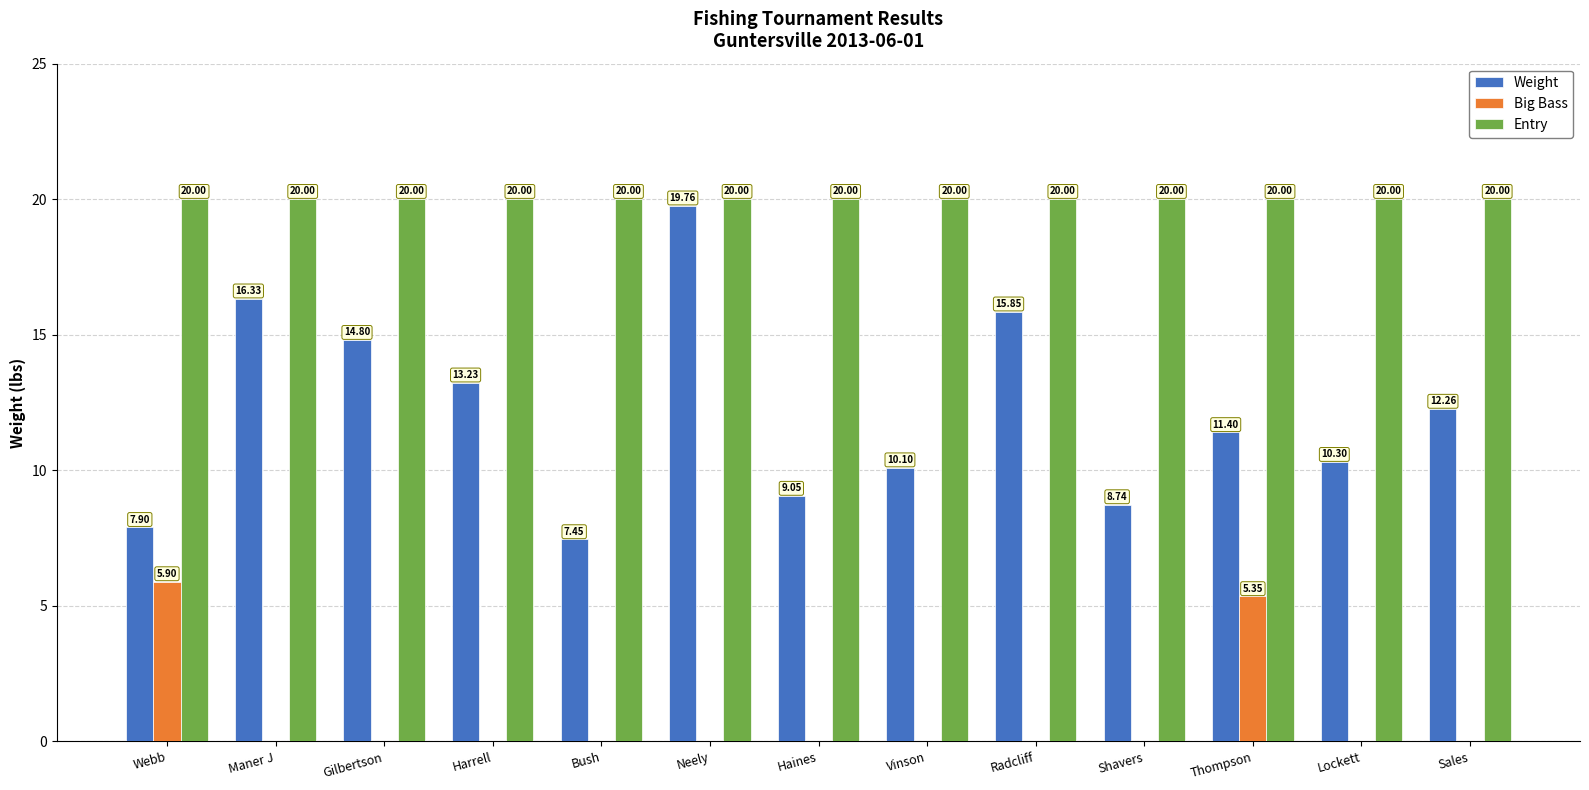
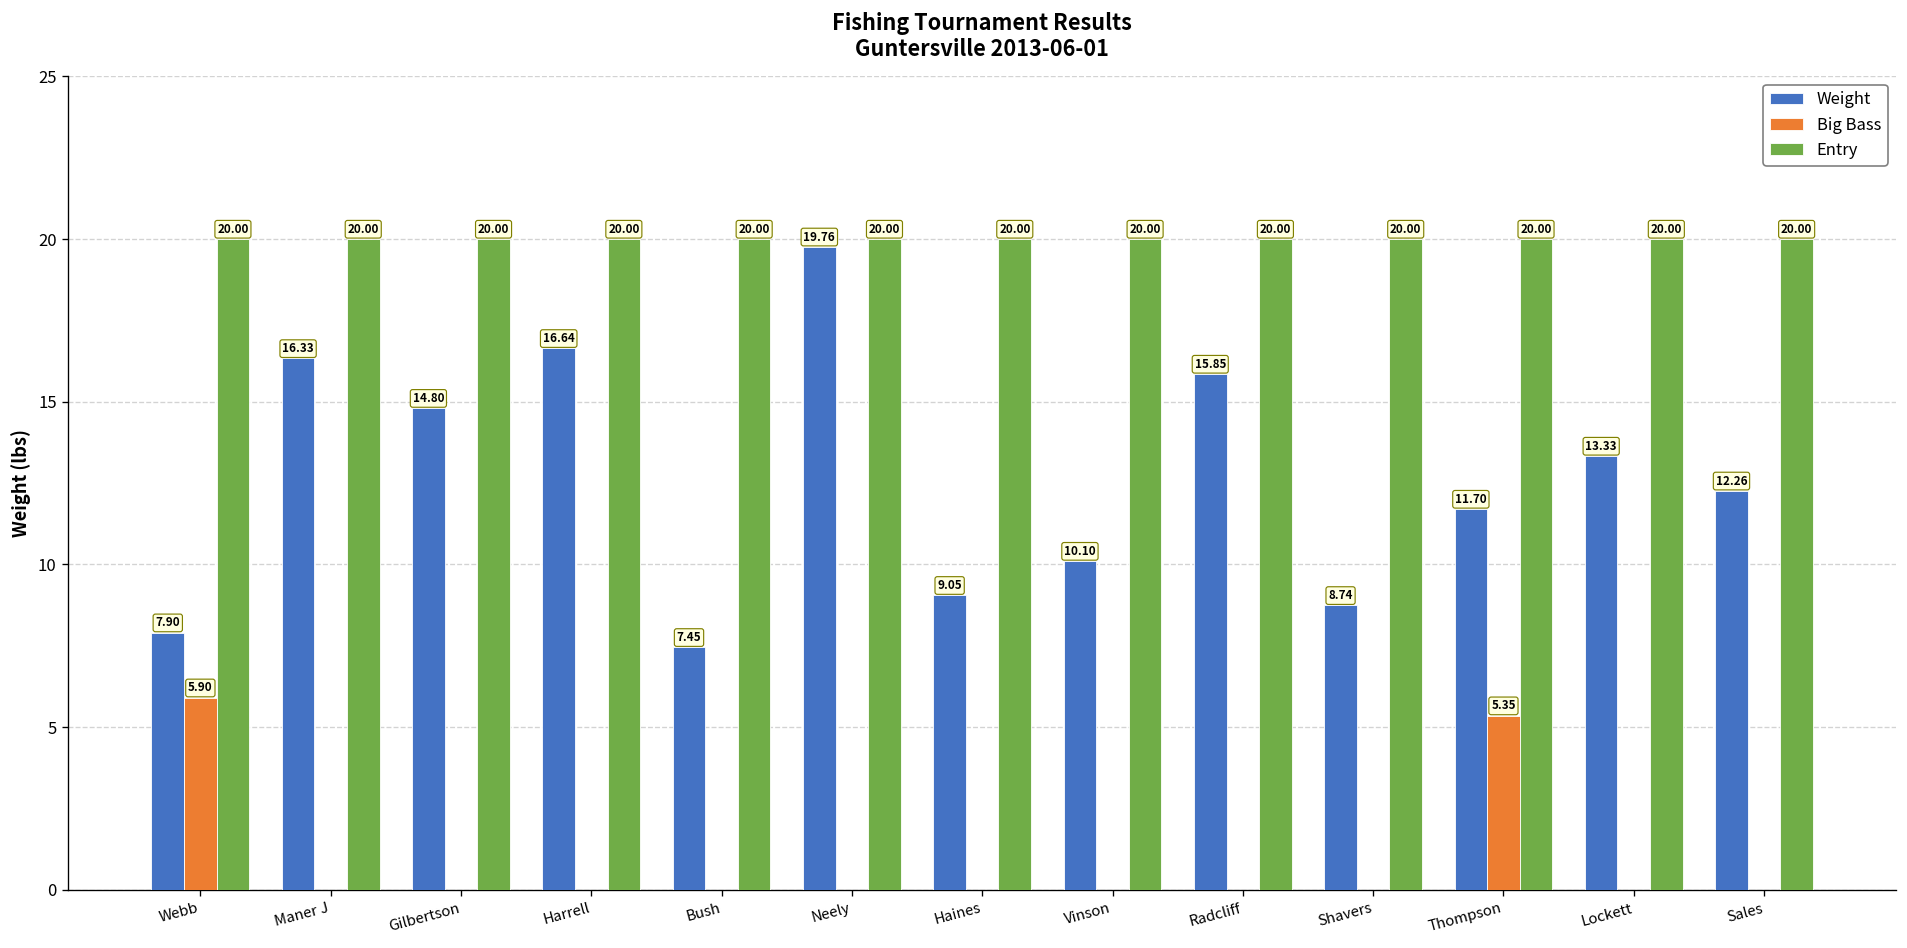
Weight, Harrell: 13.23 -> 16.64
Weight, Thompson: 11.40 -> 11.70
Weight, Lockett: 10.30 -> 13.33
